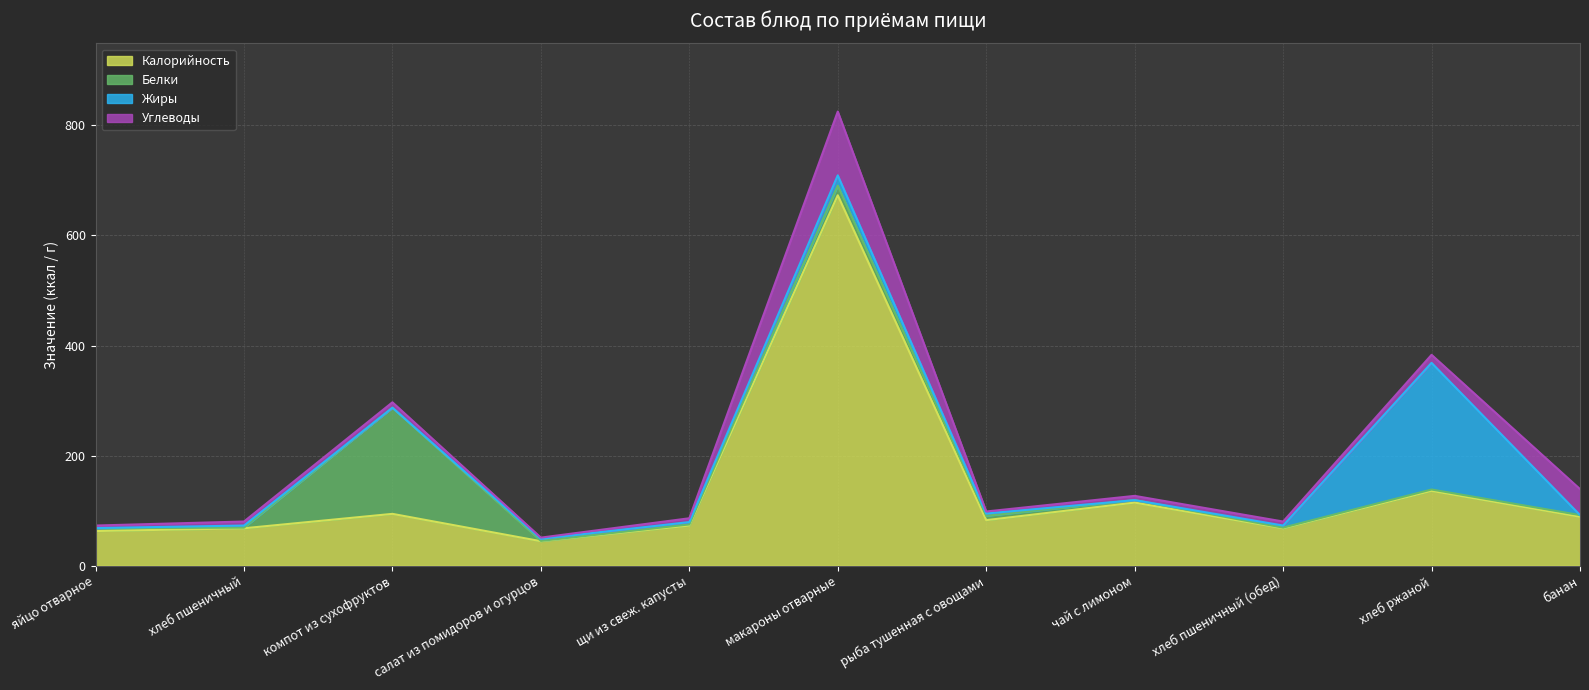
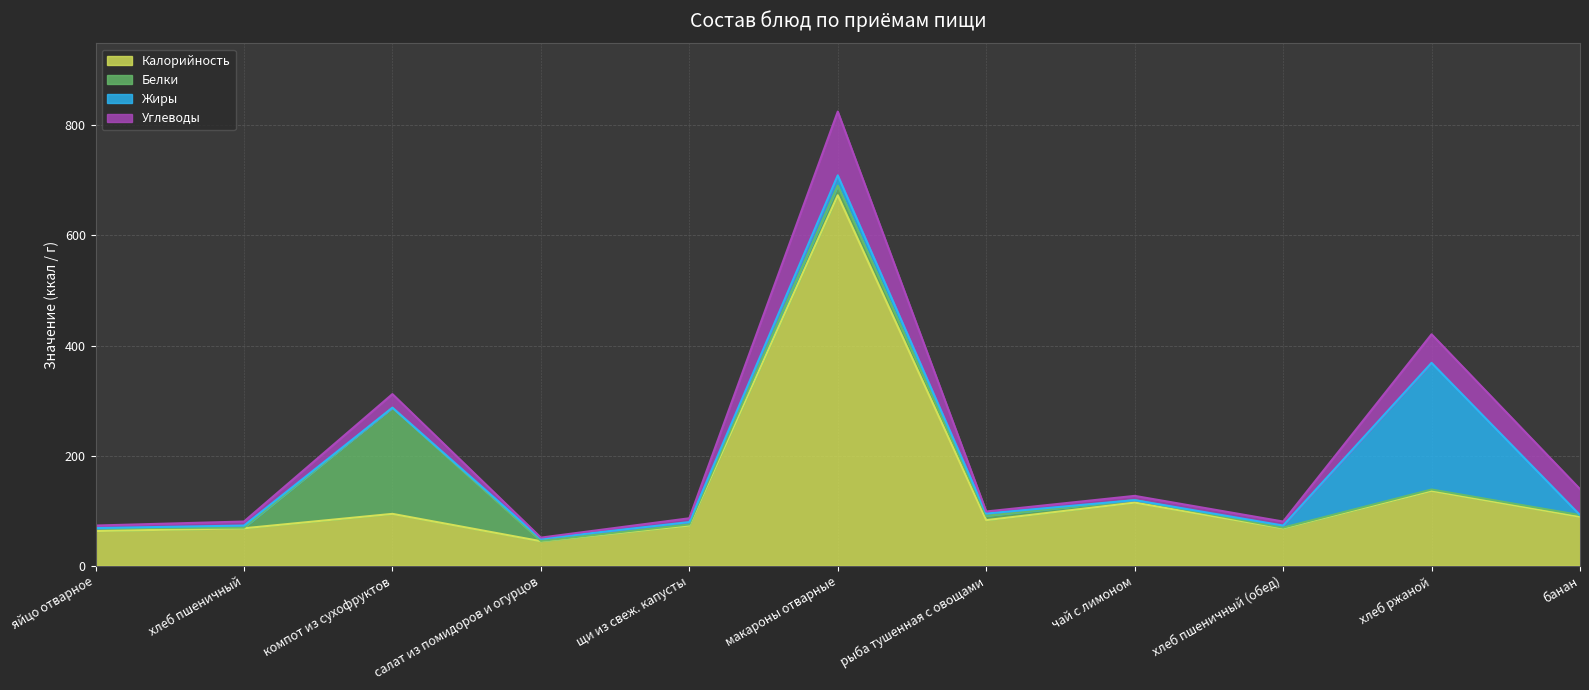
Углеводы, компот из сухофруктов: 10 -> 20
Углеводы, хлеб ржаной: 10 -> 50
